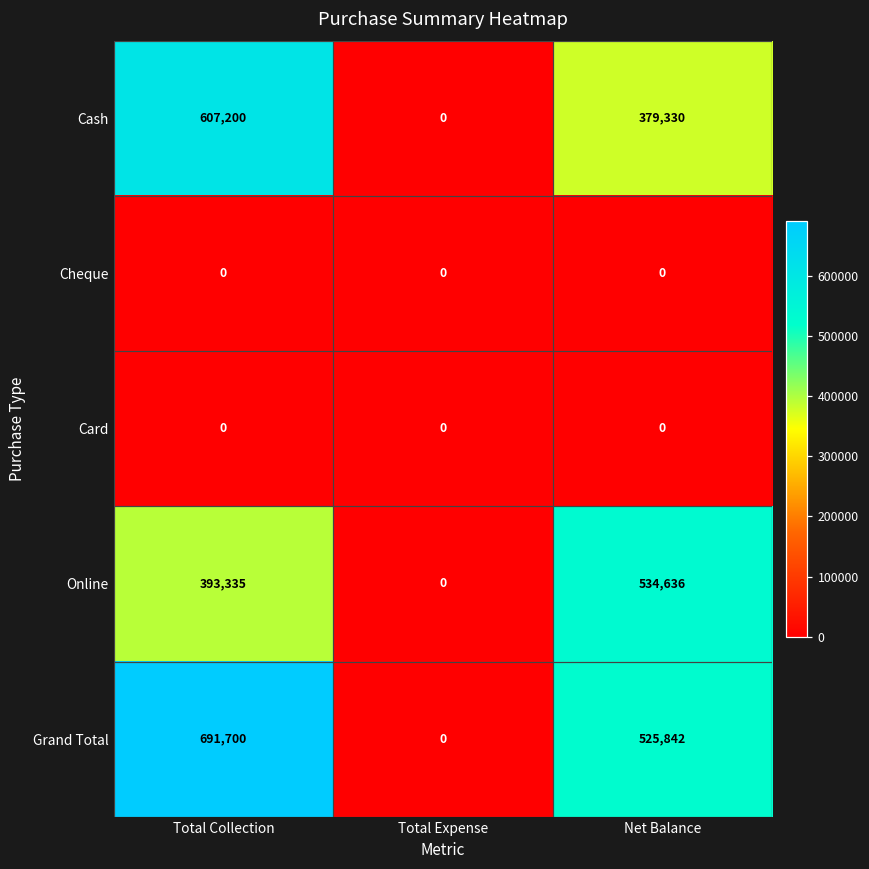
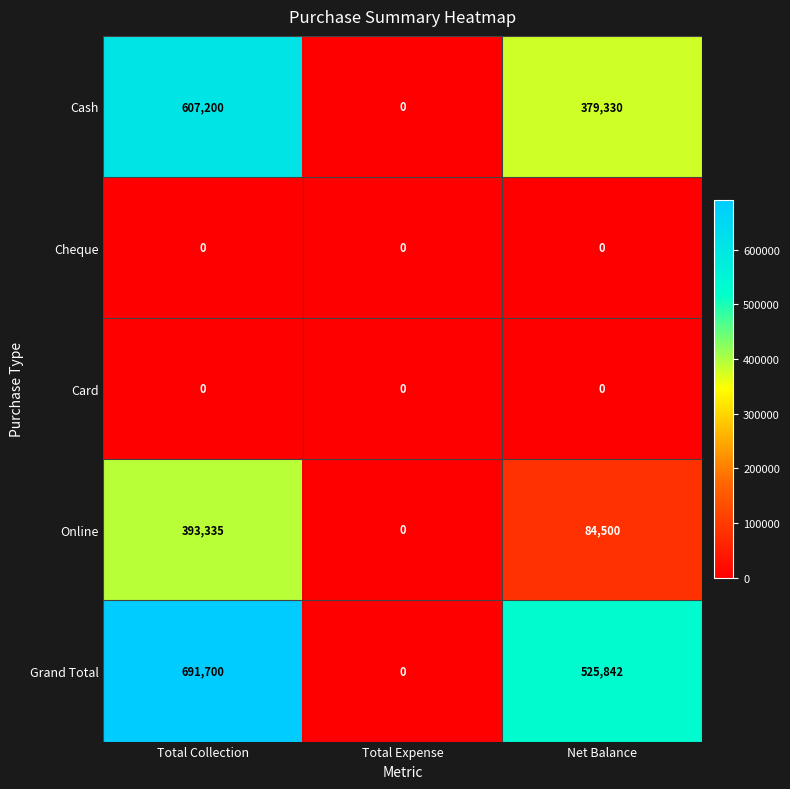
Online, Net Balance: 534,636 -> 84,500
